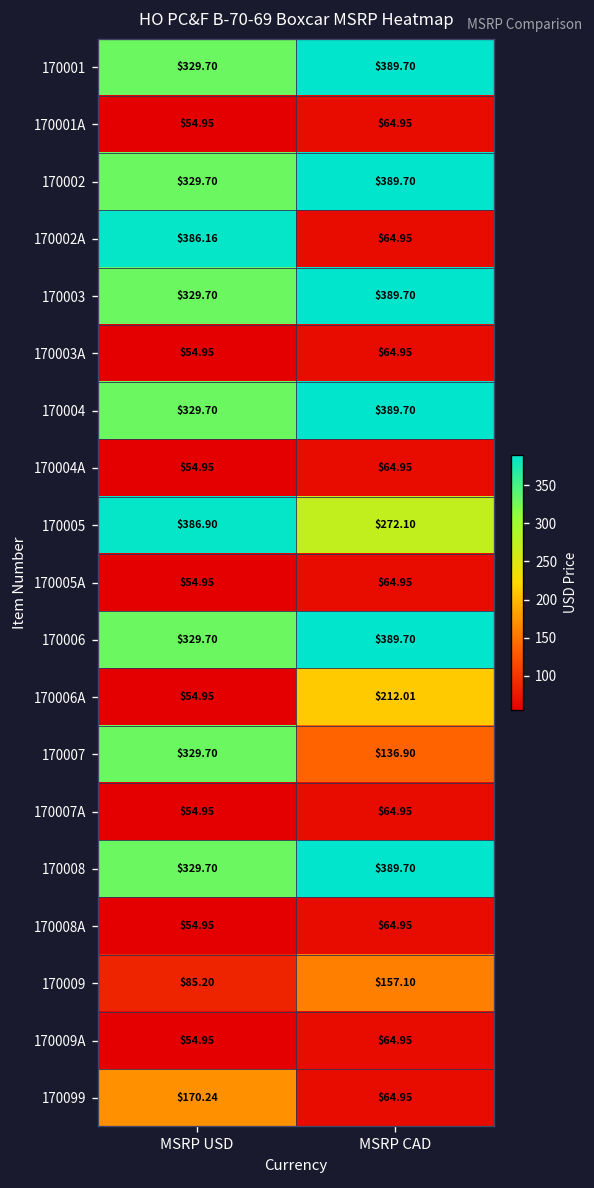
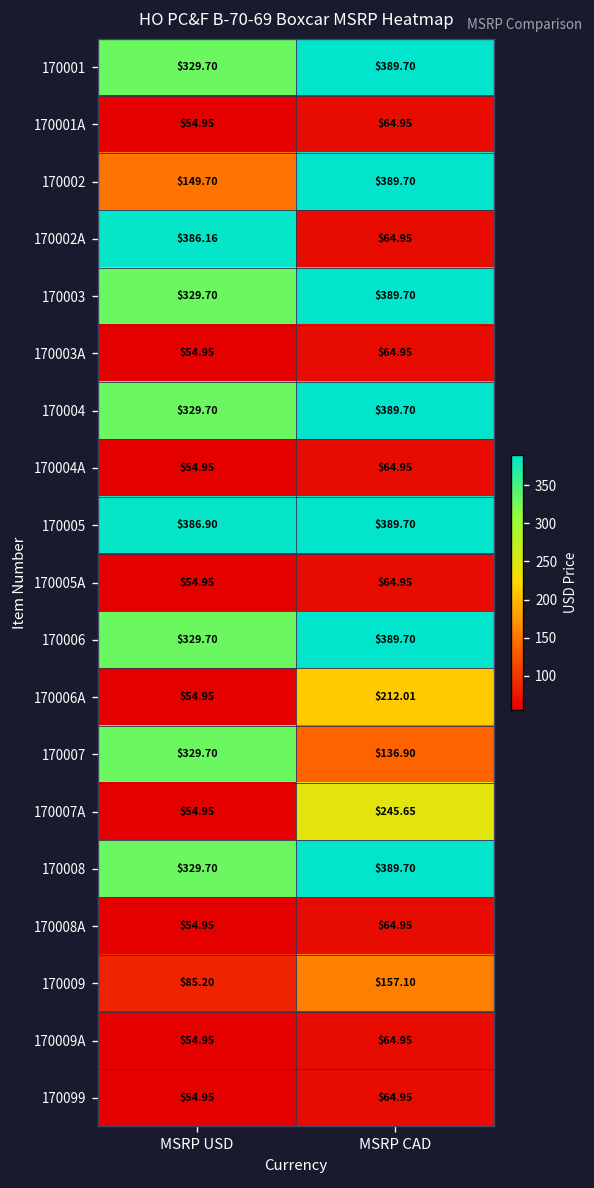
170002, MSRP USD: $329.70 -> $149.70
170005, MSRP CAD: $272.10 -> $389.70
170007A, MSRP CAD: $64.95 -> $245.65
170099, MSRP USD: $170.24 -> $54.95
